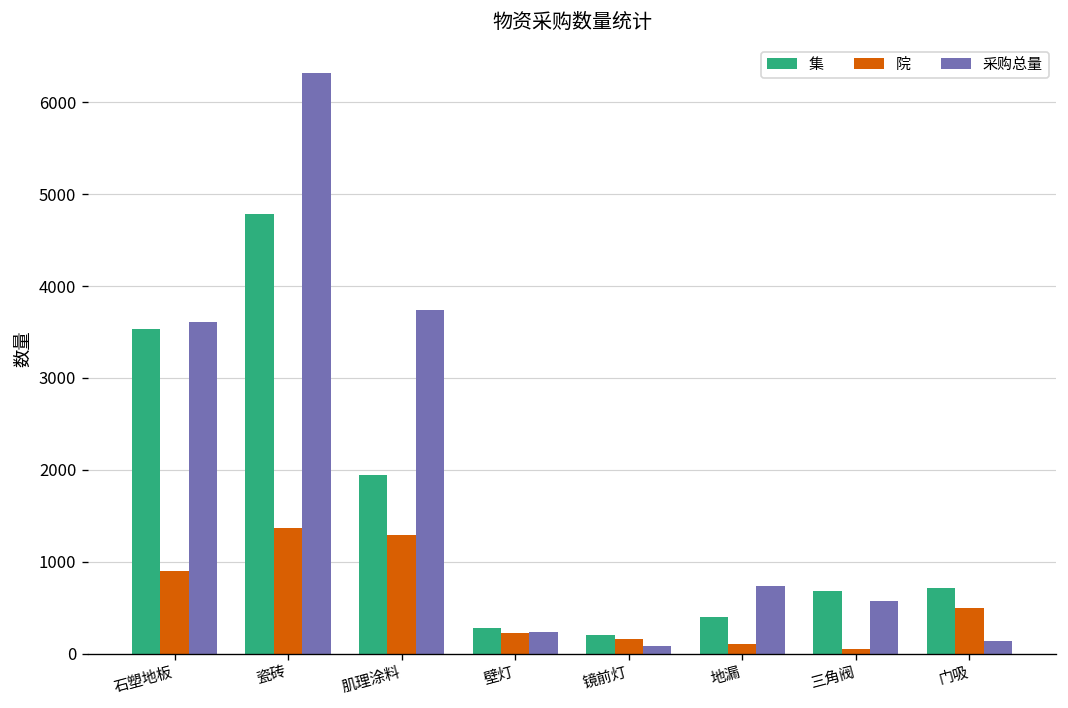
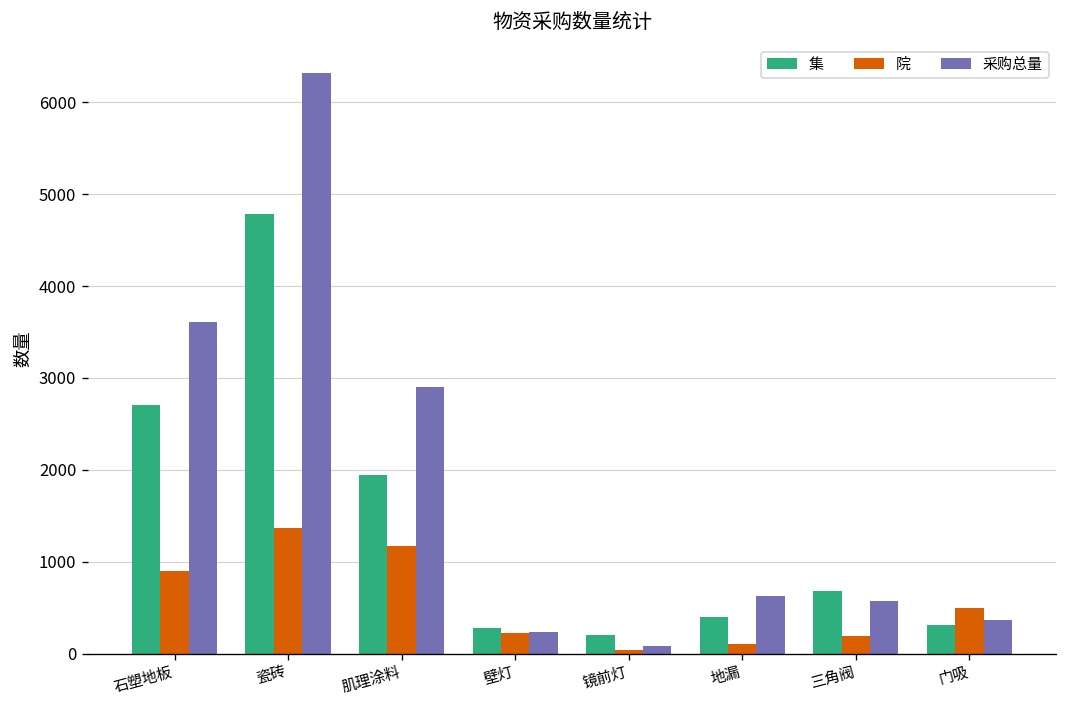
集, 石塑地板: 3500 -> 2700
院, 肌理涂料: 1300 -> 1200
采购总量, 肌理涂料: 3700 -> 2900
院, 镜前灯: 200 -> 0
采购总量, 地漏: 700 -> 600
院, 三角阀: 100 -> 200
集, 门吸: 700 -> 300
采购总量, 门吸: 100 -> 400
